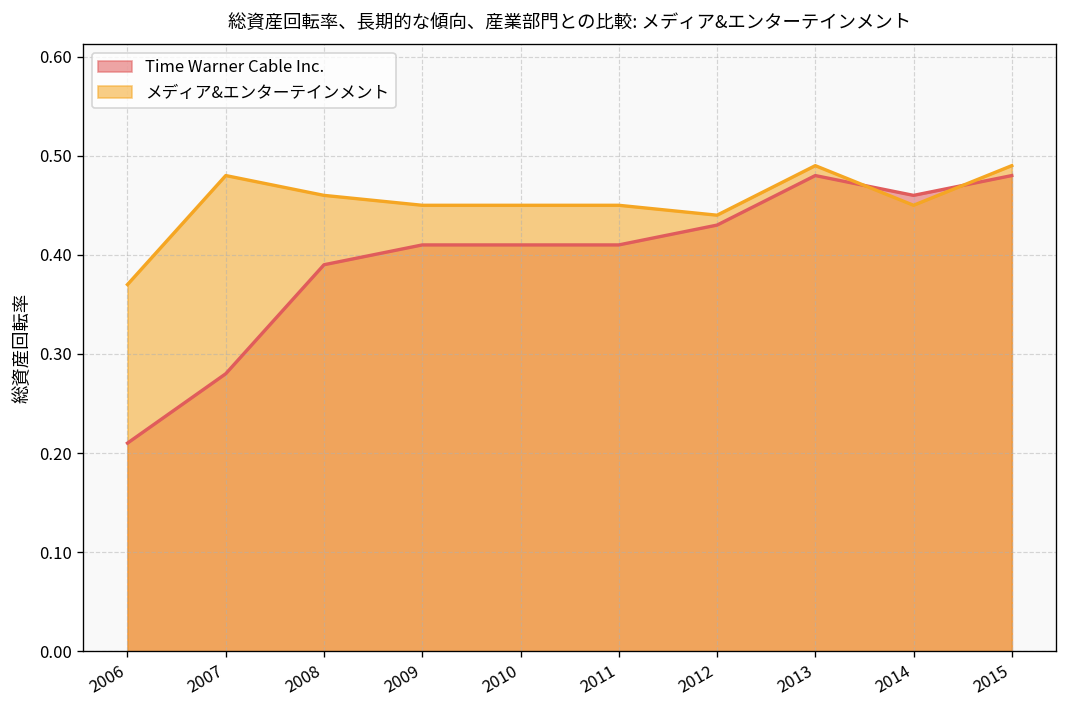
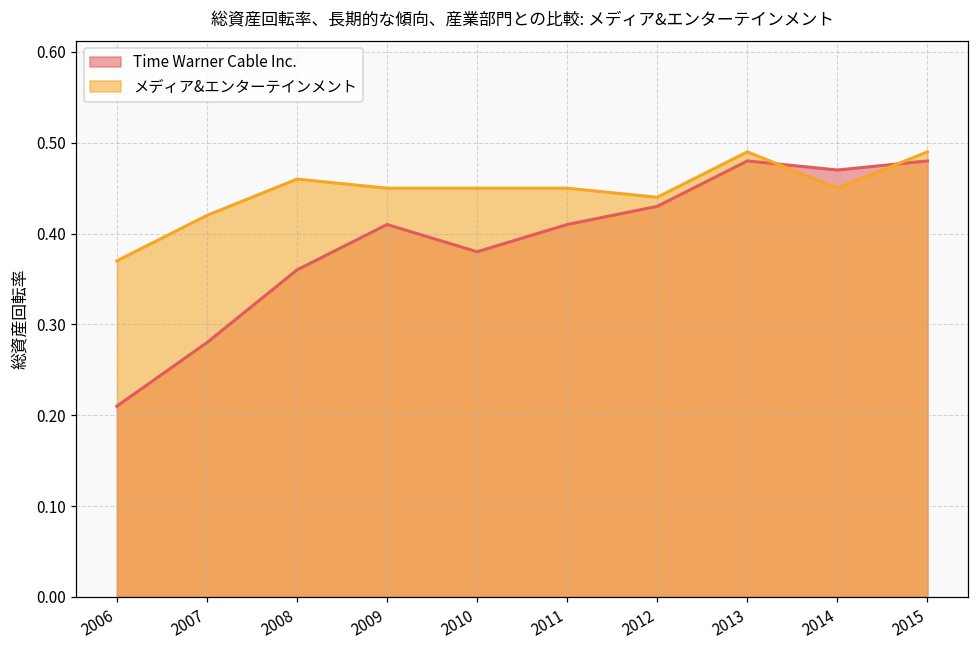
メディア&エンターテインメント, 2007: 0.48 -> 0.42
Time Warner Cable Inc., 2008: 0.39 -> 0.36
Time Warner Cable Inc., 2010: 0.41 -> 0.38
Time Warner Cable Inc., 2014: 0.46 -> 0.47
